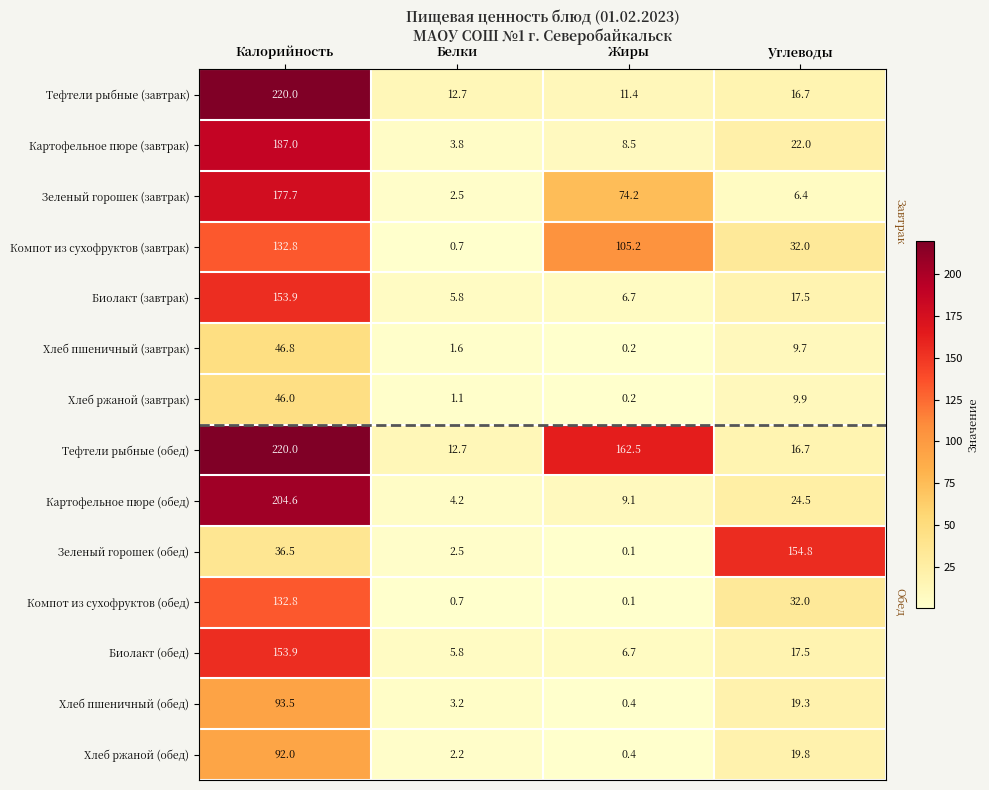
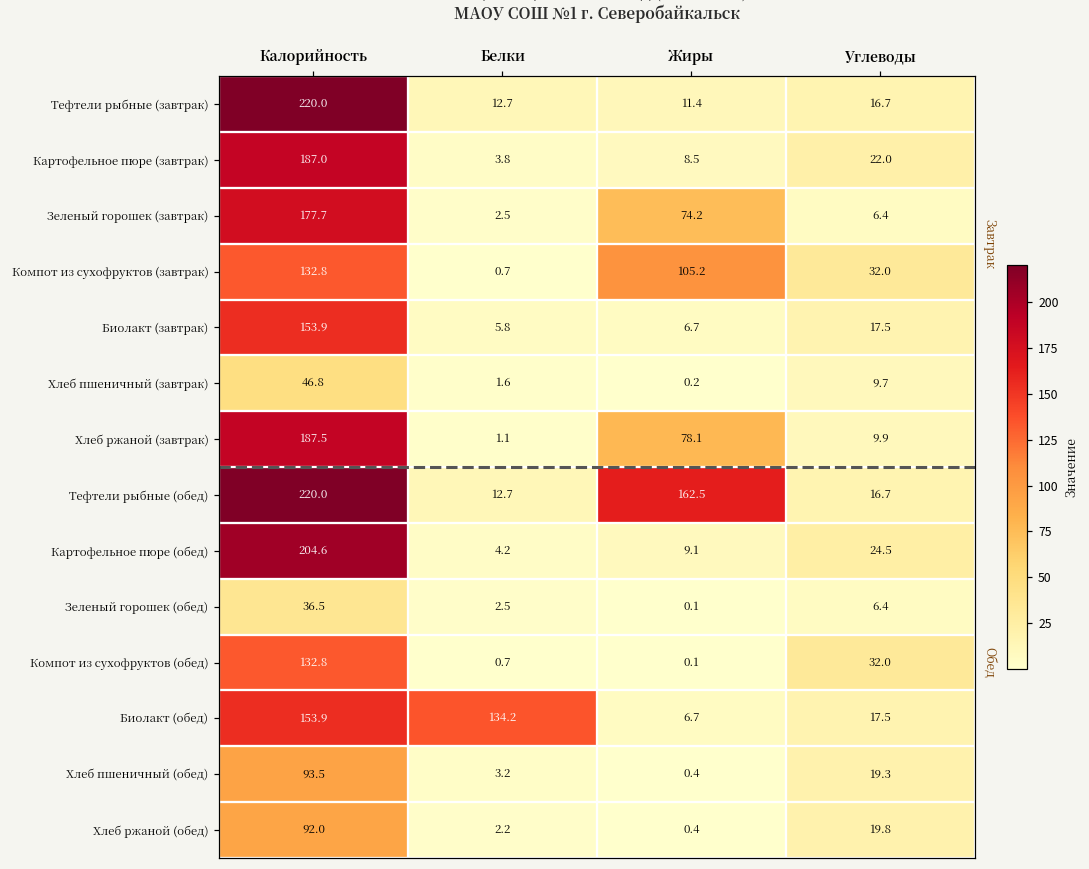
Хлеб ржаной (завтрак), Калорийность: 46.0 -> 187.5
Хлеб ржаной (завтрак), Жиры: 0.2 -> 78.1
Зеленый горошек (обед), Углеводы: 154.8 -> 6.4
Биолакт (обед), Белки: 5.8 -> 134.2
